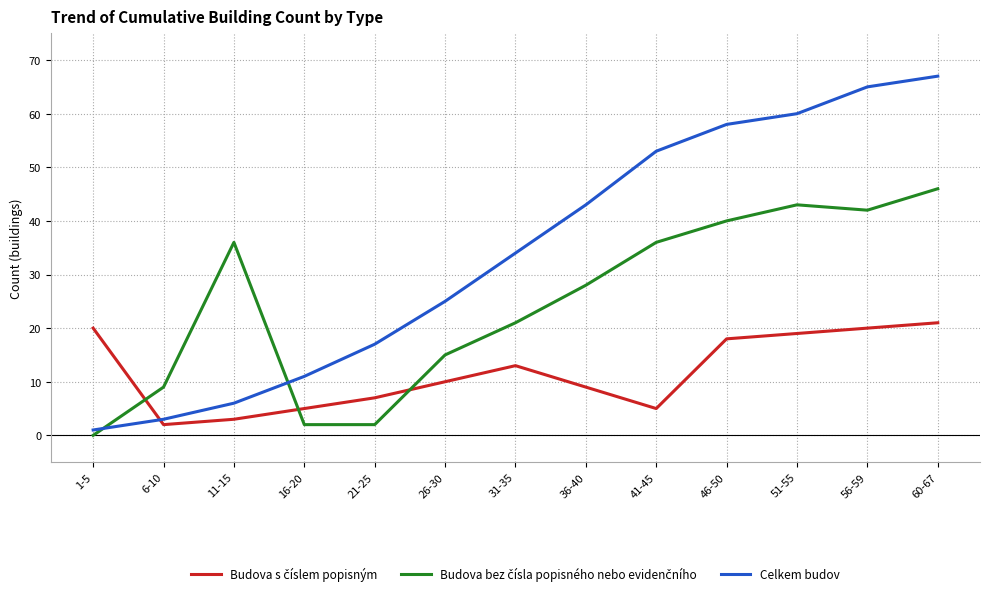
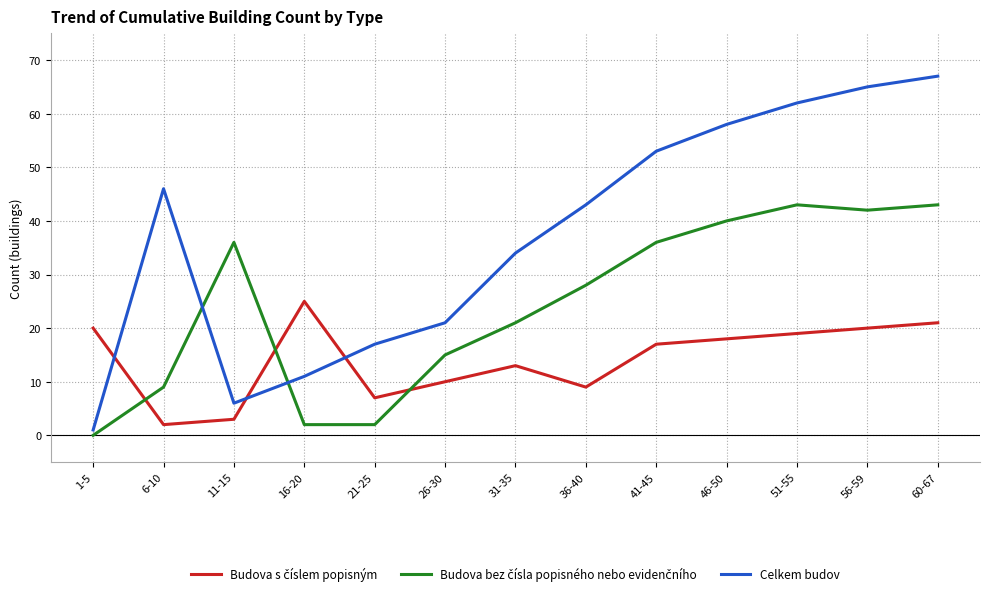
Celkem budov, 6-10: 3 -> 46
Budova s číslem popisným, 16-20: 5 -> 25
Celkem budov, 26-30: 25 -> 21
Budova s číslem popisným, 41-45: 5 -> 17
Celkem budov, 51-55: 60 -> 62
Budova bez čísla popisného nebo evidenčního, 60-67: 46 -> 43
